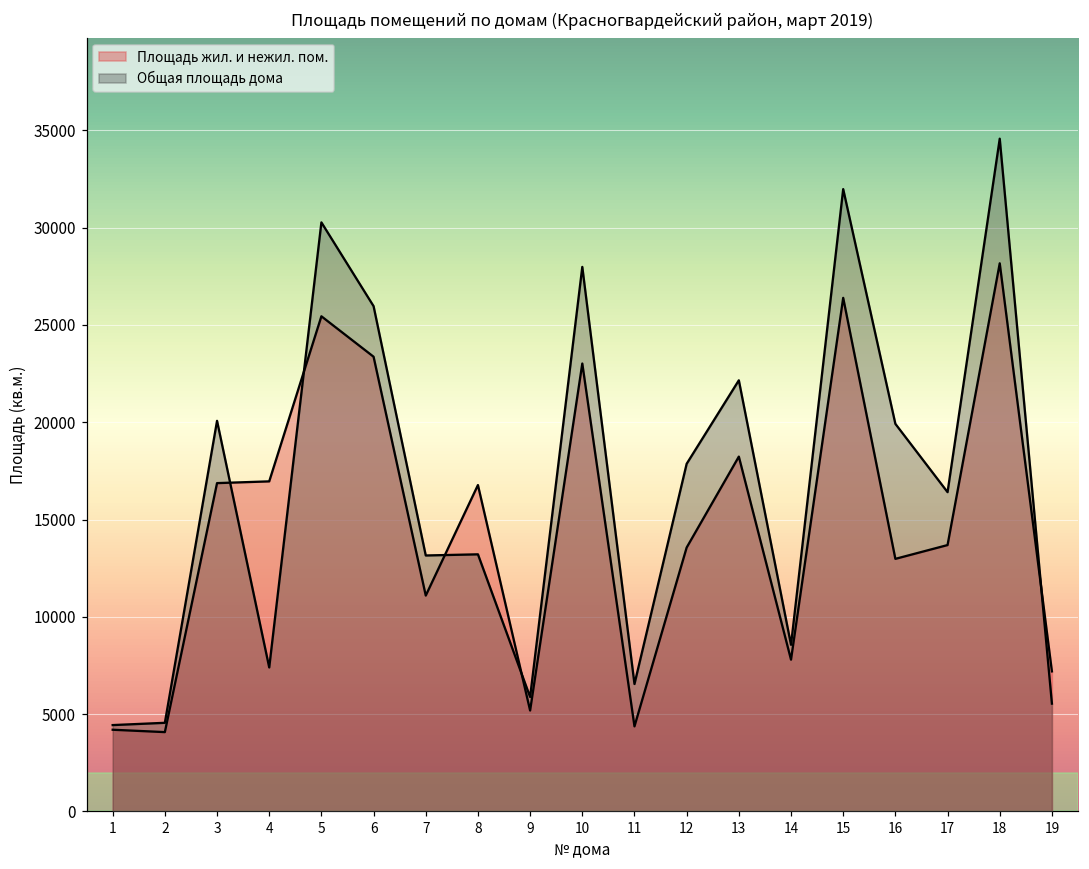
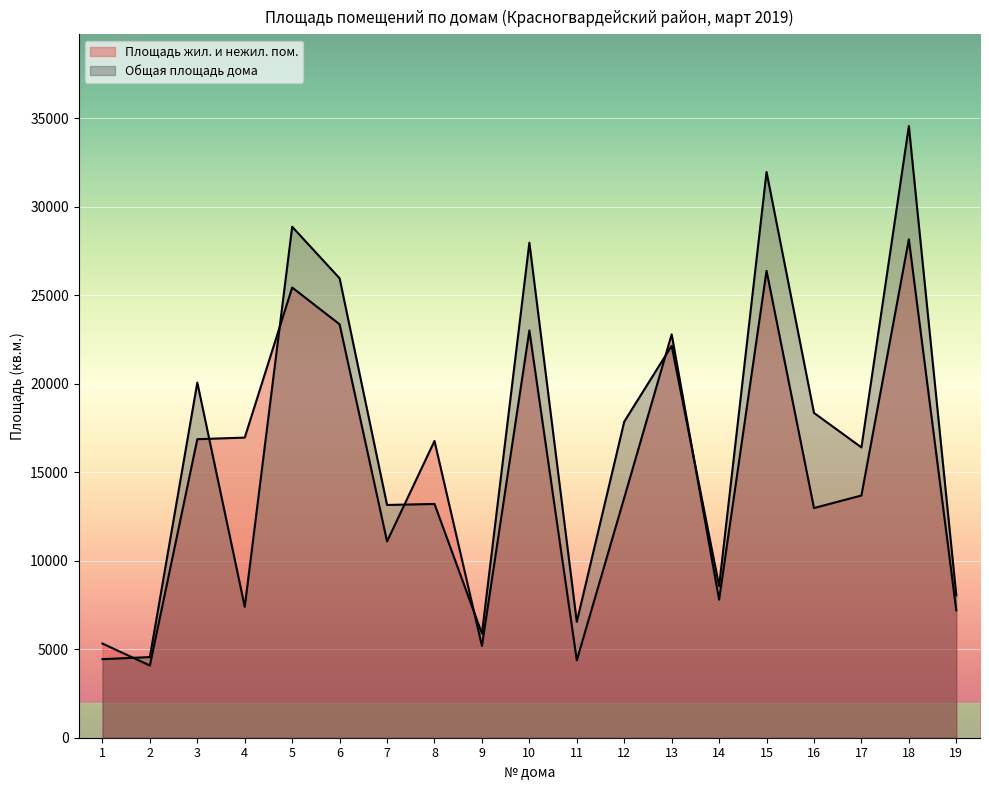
Площадь жил. и нежил. пом., 1: 4200 -> 5300
Общая площадь дома, 5: 30300 -> 28900
Площадь жил. и нежил. пом., 13: 18200 -> 22800
Общая площадь дома, 16: 19900 -> 18400
Общая площадь дома, 19: 5500 -> 8000
